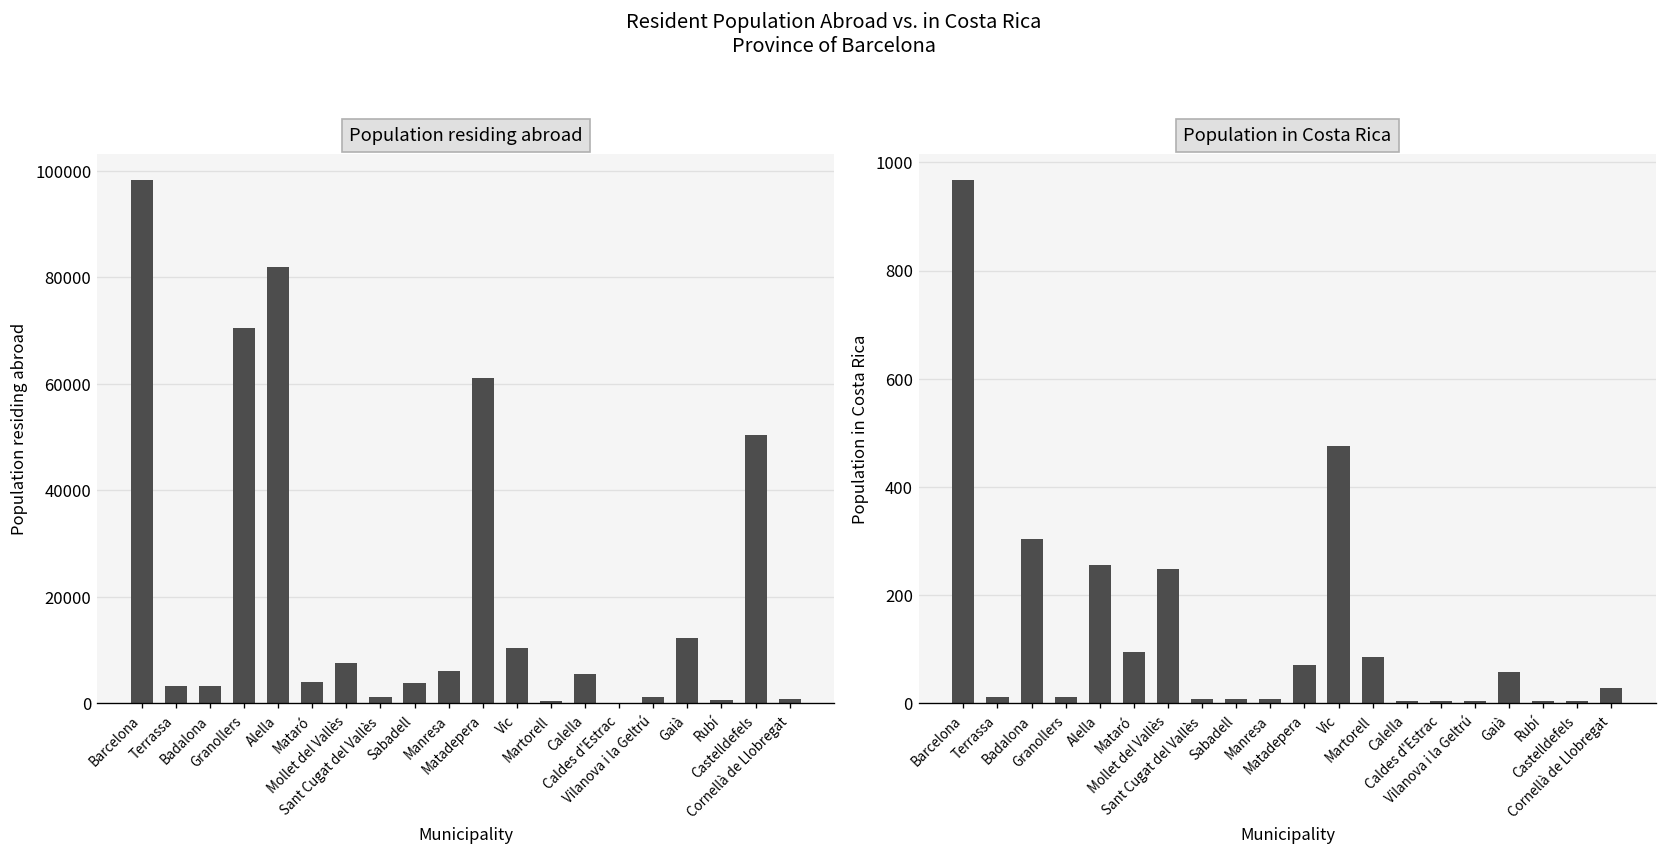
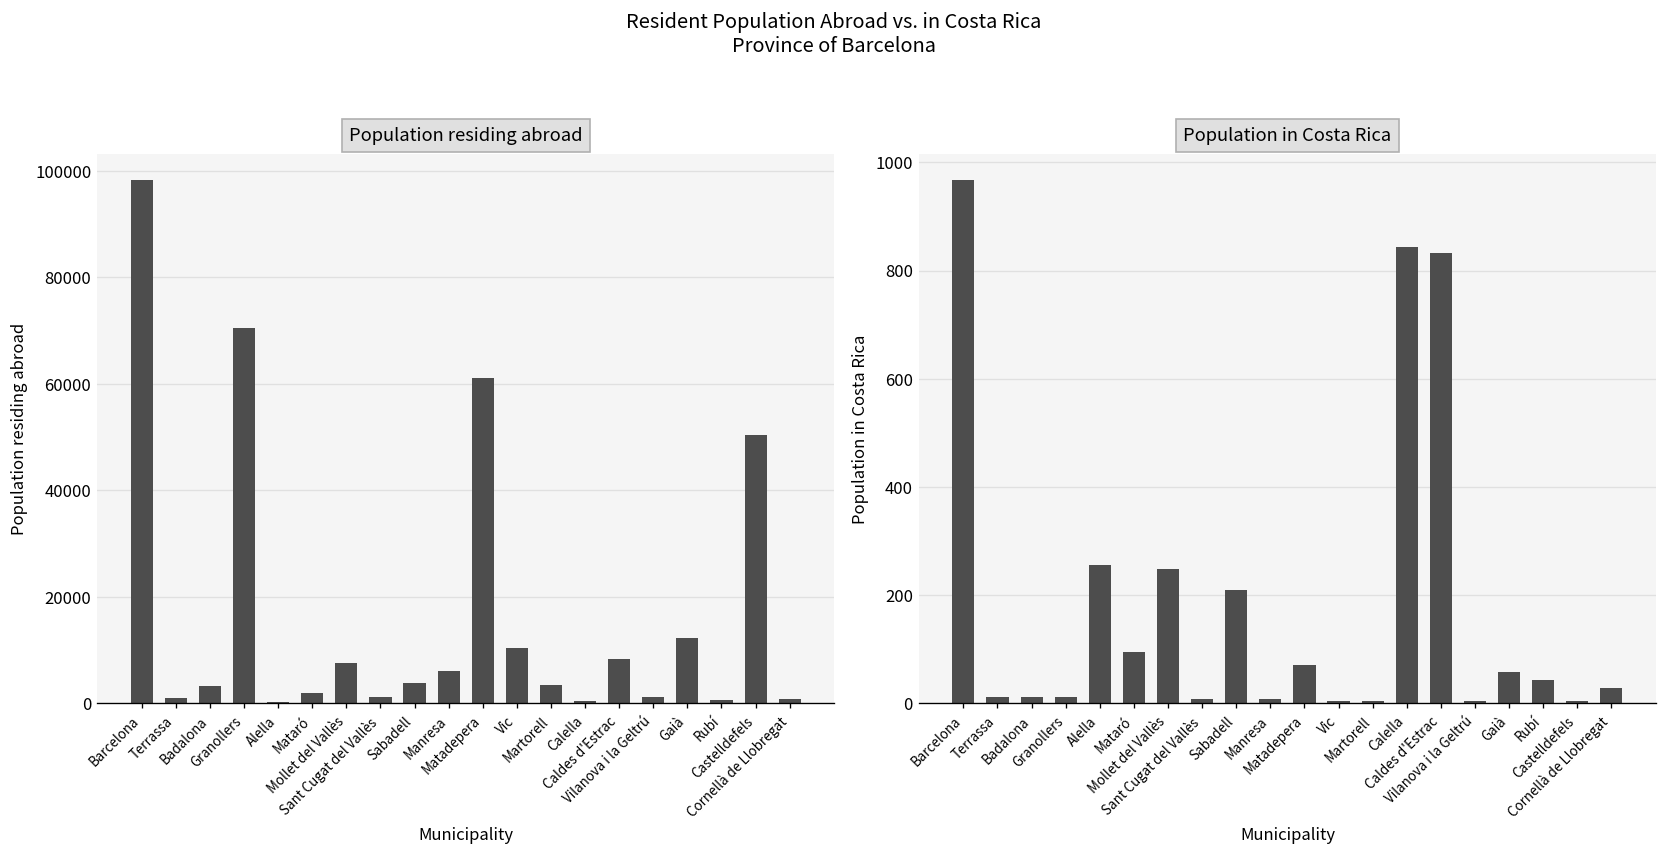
Population residing abroad, Terrassa: 3000 -> 1000
Population residing abroad, Alella: 82000 -> 0
Population residing abroad, Mataró: 4000 -> 2000
Population residing abroad, Martorell: 0 -> 3000
Population residing abroad, Calella: 6000 -> 0
Population residing abroad, Caldes d'Estrac: 0 -> 8000
Population in Costa Rica, Badalona: 300 -> 10
Population in Costa Rica, Sabadell: 10 -> 210
Population in Costa Rica, Vic: 480 -> 10
Population in Costa Rica, Martorell: 90 -> 10
Population in Costa Rica, Calella: 10 -> 840
Population in Costa Rica, Caldes d'Estrac: 10 -> 830
Population in Costa Rica, Rubí: 0 -> 40
